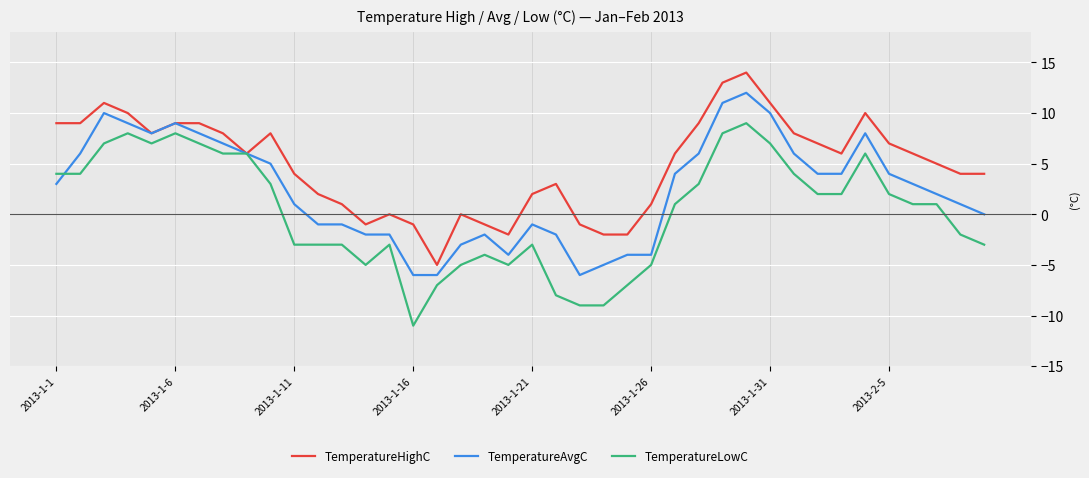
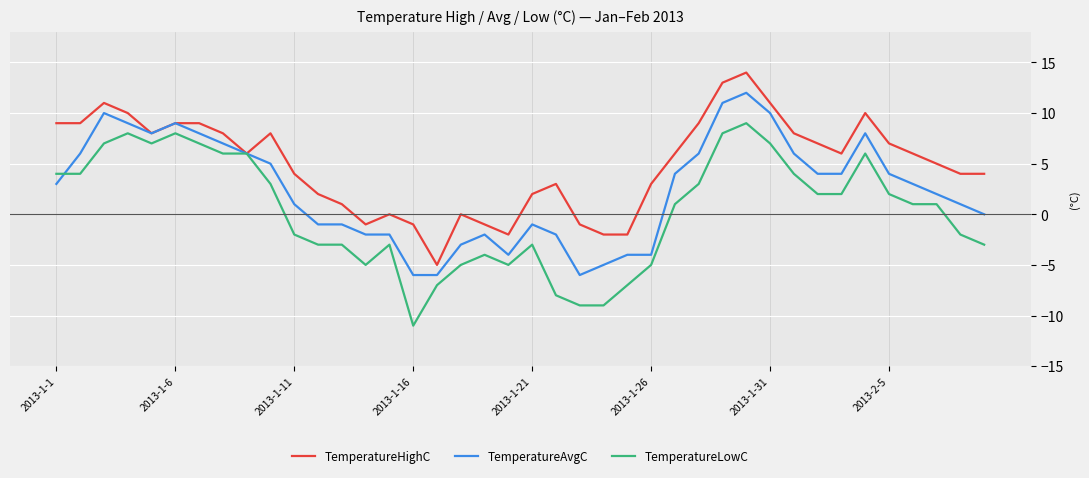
TemperatureLowC, 2013-1-11: -3 -> -2
TemperatureHighC, 2013-1-26: 1 -> 3
